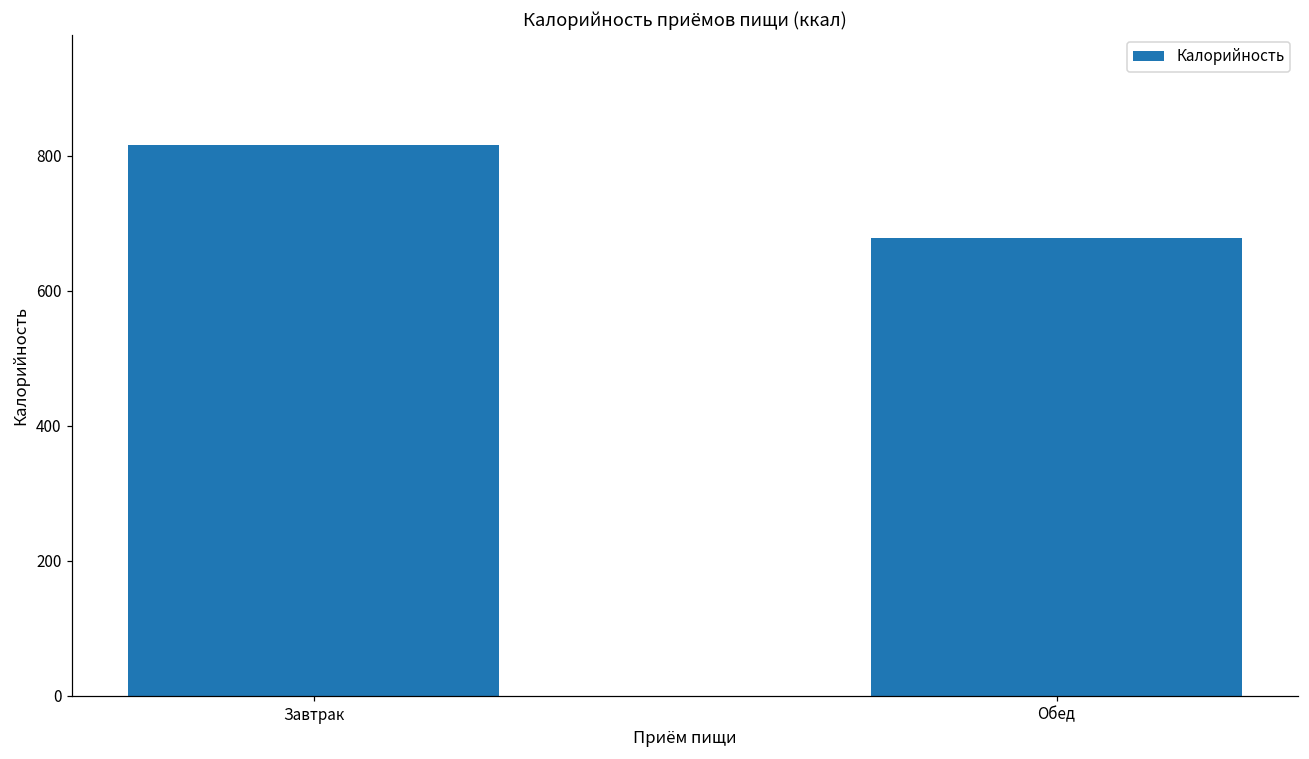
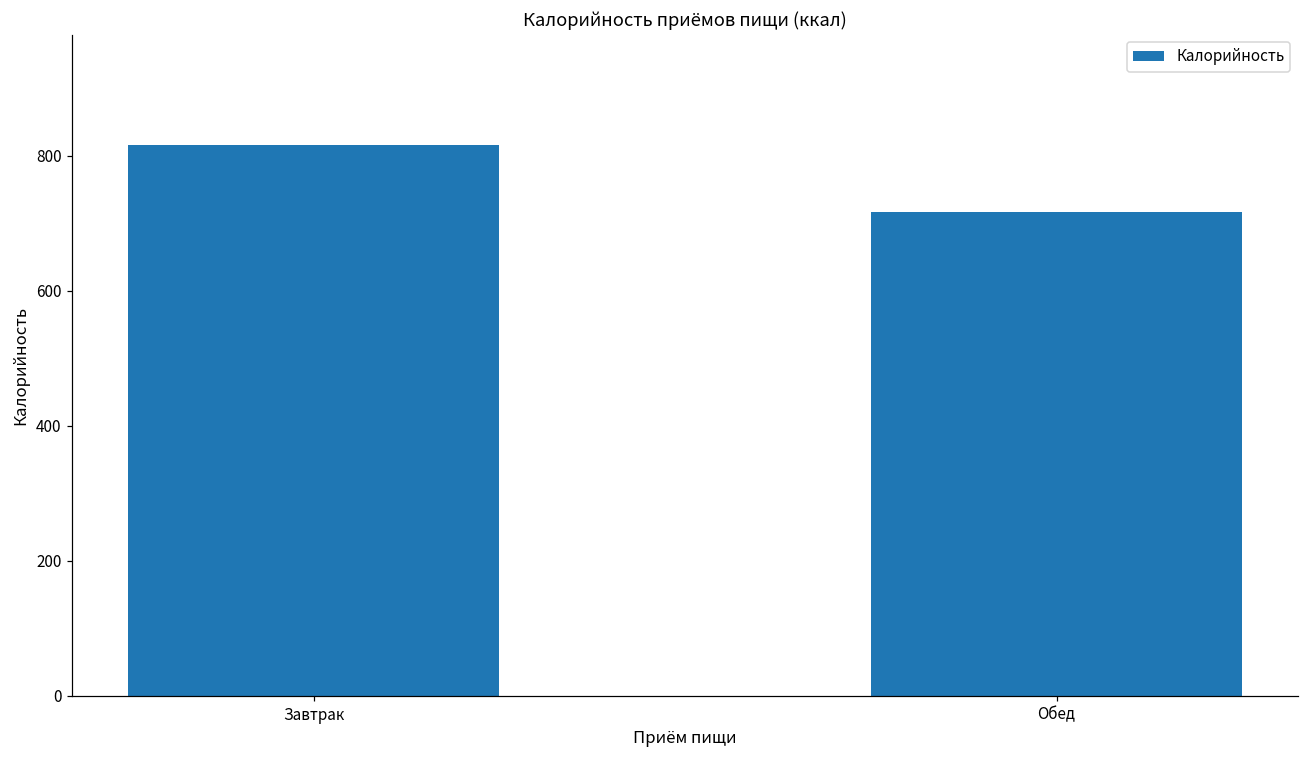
Обед: 680 -> 720
